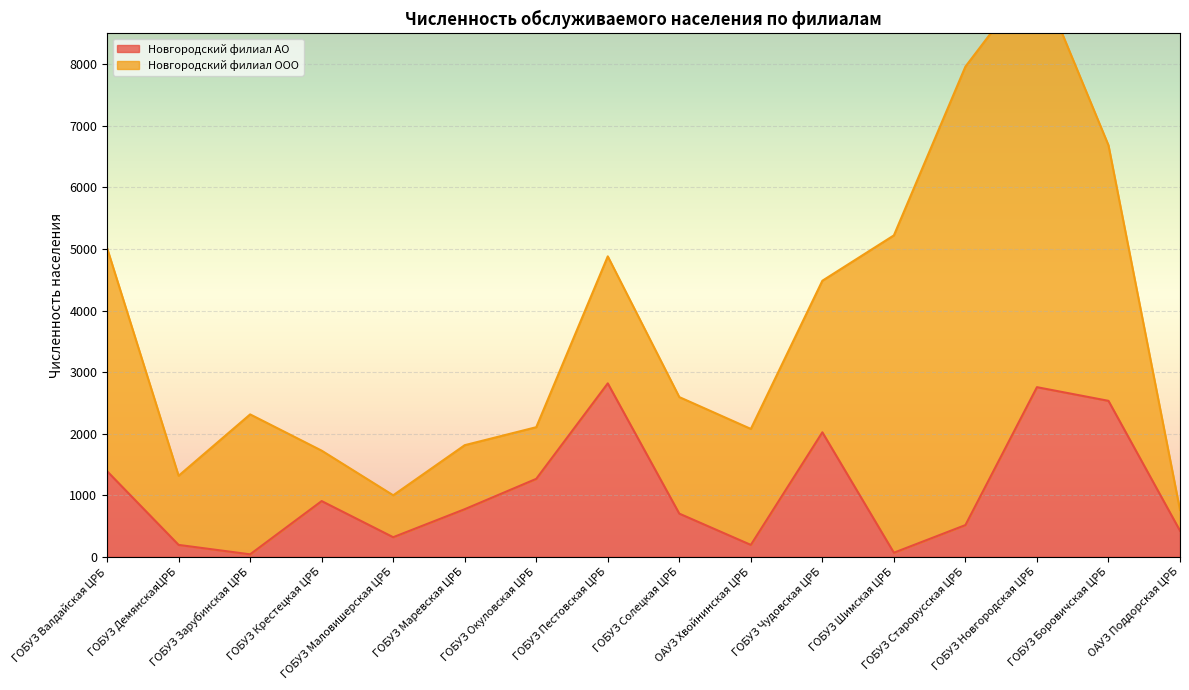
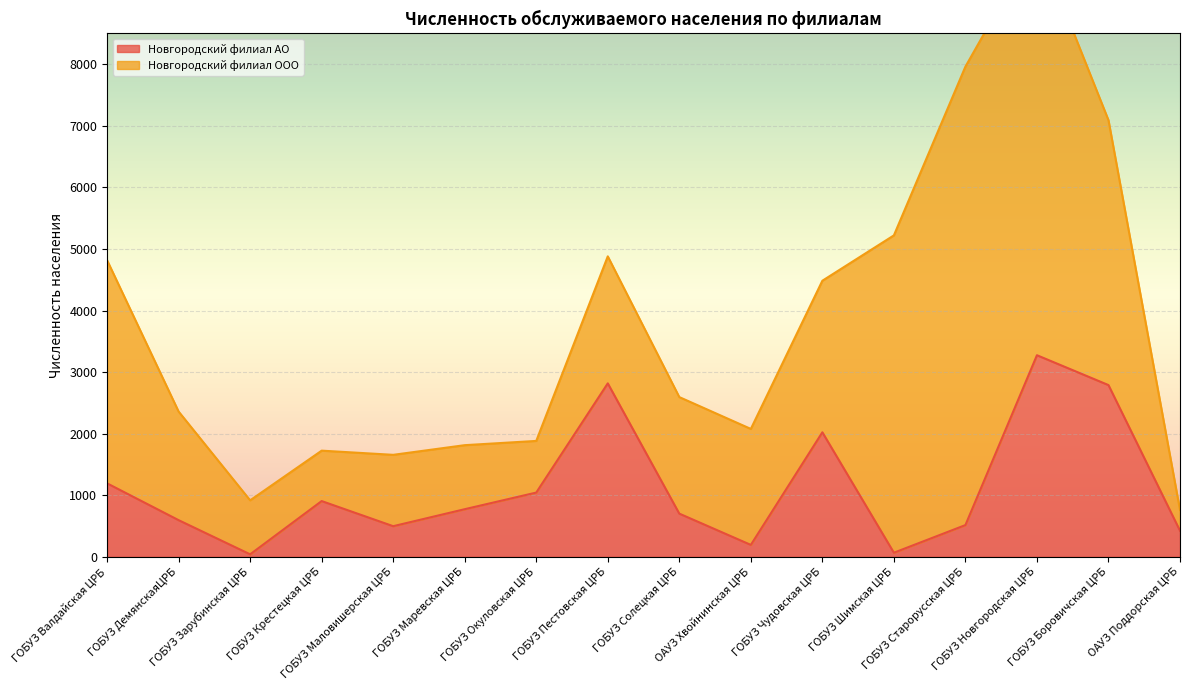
Новгородский филиал АО, ГОБУЗ Валдайская ЦРБ: 1400 -> 1200
Новгородский филиал АО, ГОБУЗ ДемянскаяЦРБ: 200 -> 600
Новгородский филиал ООО, ГОБУЗ ДемянскаяЦРБ: 1100 -> 1800
Новгородский филиал ООО, ГОБУЗ Зарубинская ЦРБ: 2300 -> 900
Новгородский филиал АО, ГОБУЗ Маловишерская ЦРБ: 300 -> 500
Новгородский филиал ООО, ГОБУЗ Маловишерская ЦРБ: 700 -> 1200
Новгородский филиал АО, ГОБУЗ Окуловская ЦРБ: 1300 -> 1000
Новгородский филиал АО, ГОБУЗ Новгородская ЦРБ: 2800 -> 3300
Новгородский филиал АО, ГОБУЗ Боровичская ЦРБ: 2500 -> 2800
Новгородский филиал ООО, ГОБУЗ Боровичская ЦРБ: 4200 -> 4300
